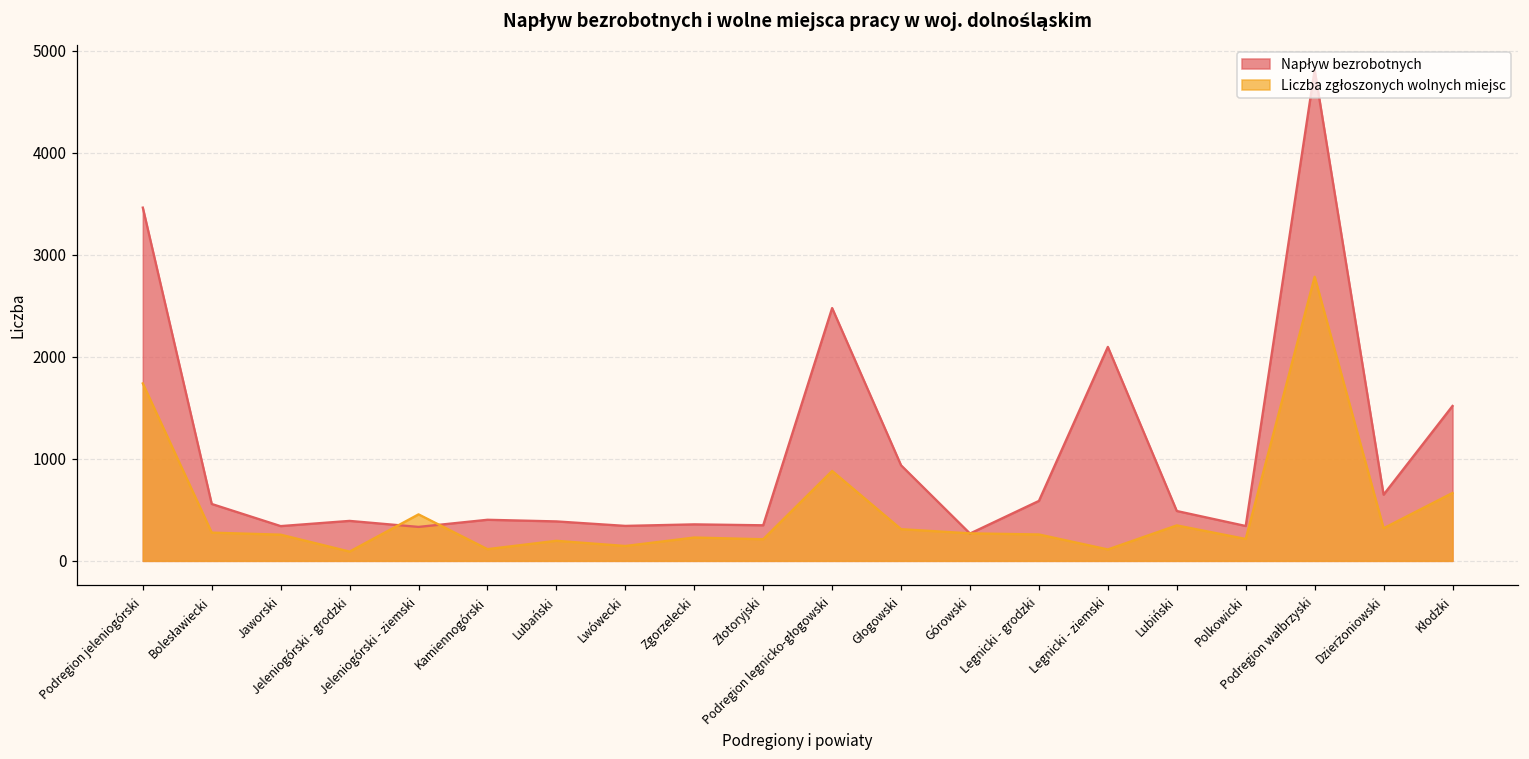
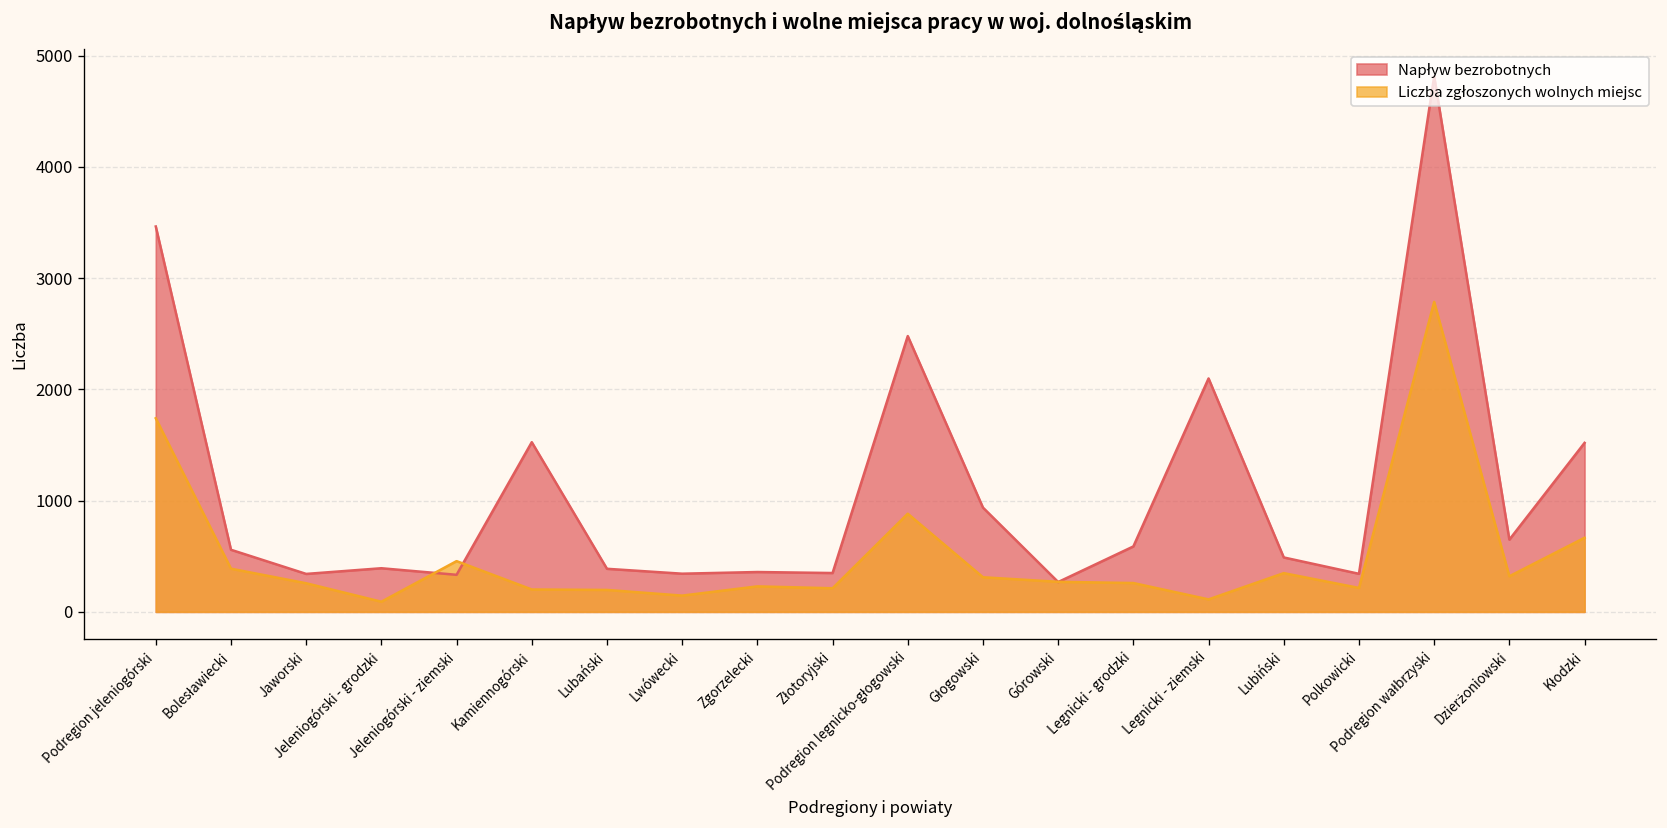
Liczba zgłoszonych wolnych miejsc, Bolesławiecki: 300 -> 400
Napływ bezrobotnych, Kamiennogórski: 400 -> 1500
Liczba zgłoszonych wolnych miejsc, Kamiennogórski: 100 -> 200
